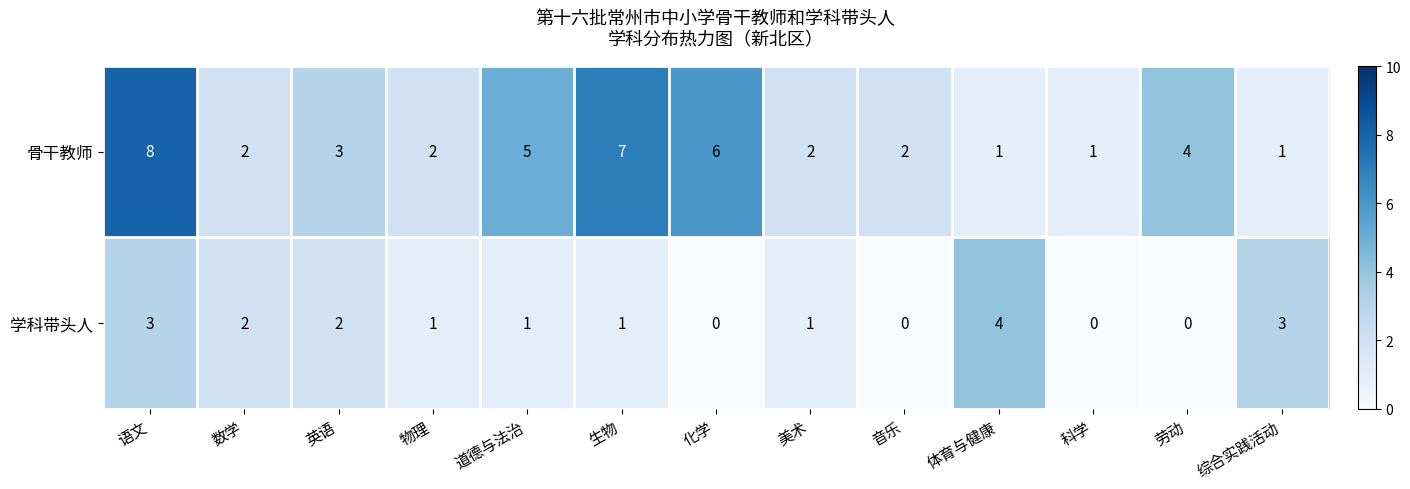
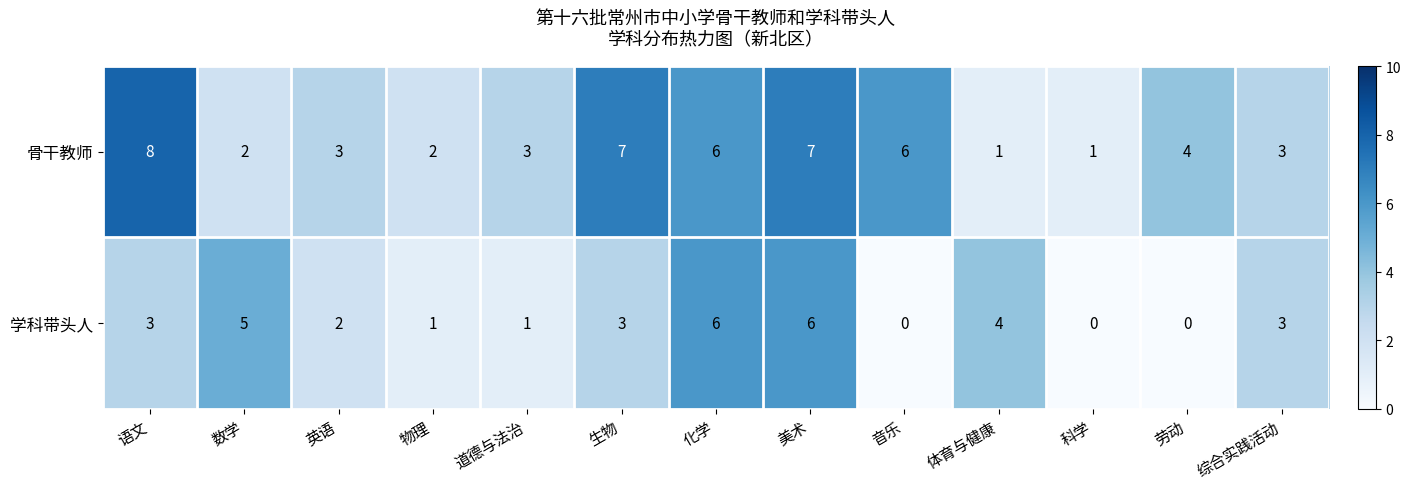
骨干教师, 道德与法治: 5 -> 3
骨干教师, 美术: 2 -> 7
骨干教师, 音乐: 2 -> 6
骨干教师, 综合实践活动: 1 -> 3
学科带头人, 数学: 2 -> 5
学科带头人, 生物: 1 -> 3
学科带头人, 化学: 0 -> 6
学科带头人, 美术: 1 -> 6
